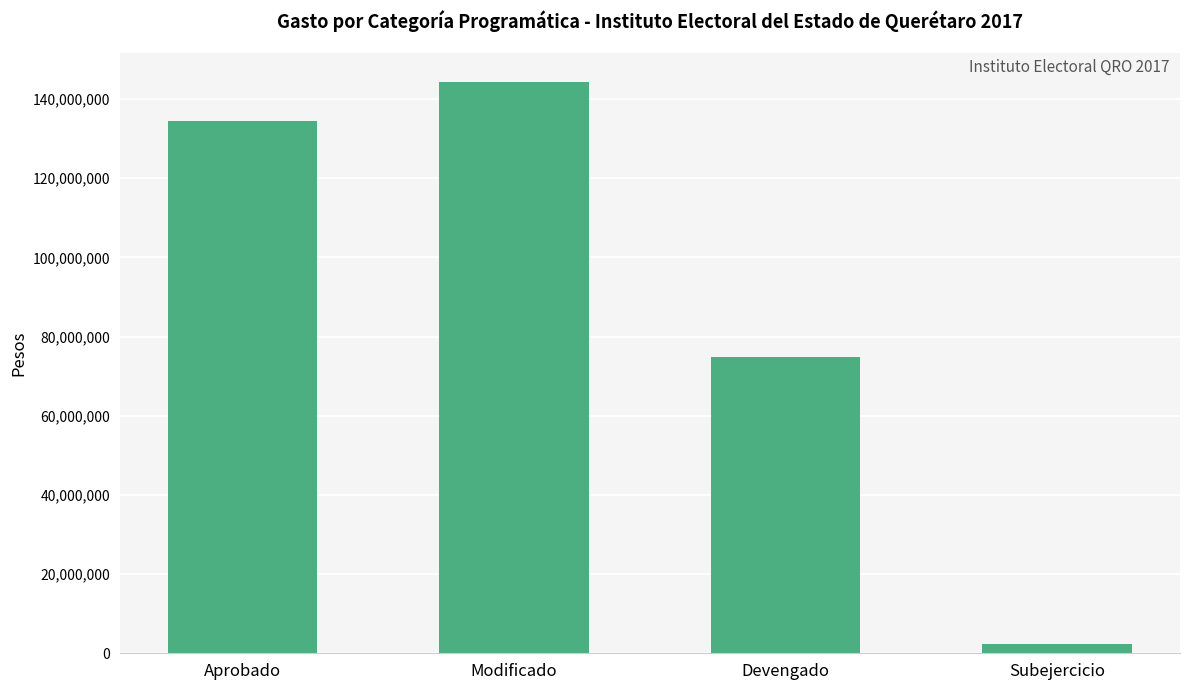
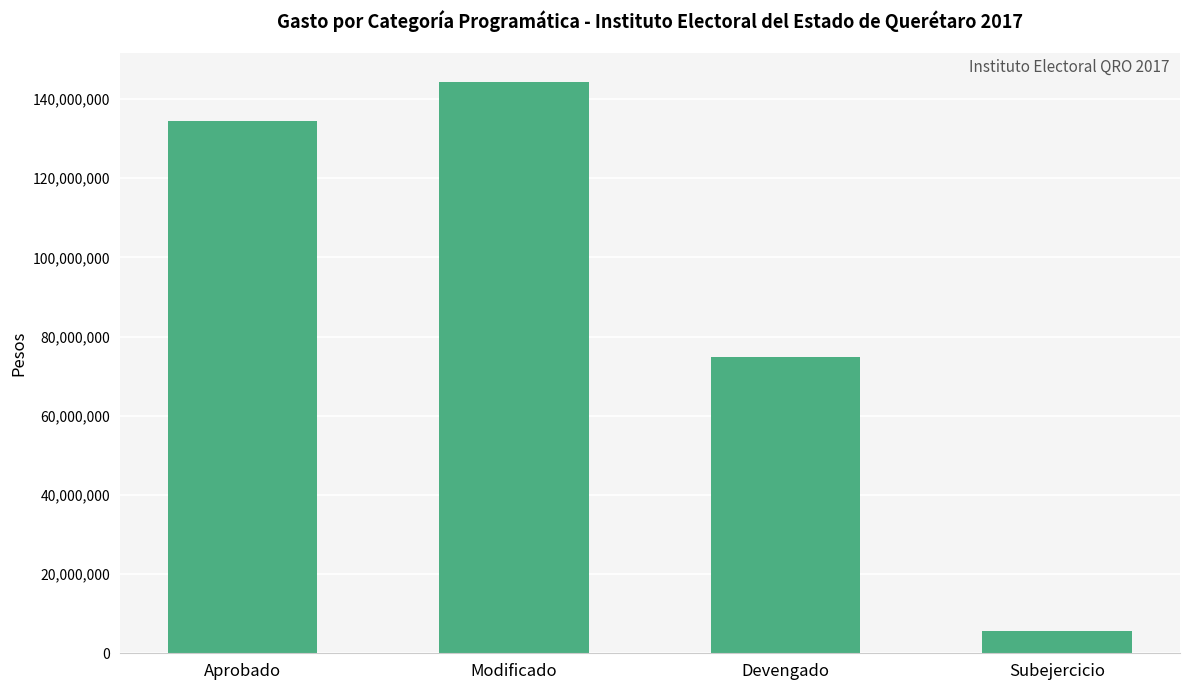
Subejercicio: 2,000,000 -> 6,000,000
